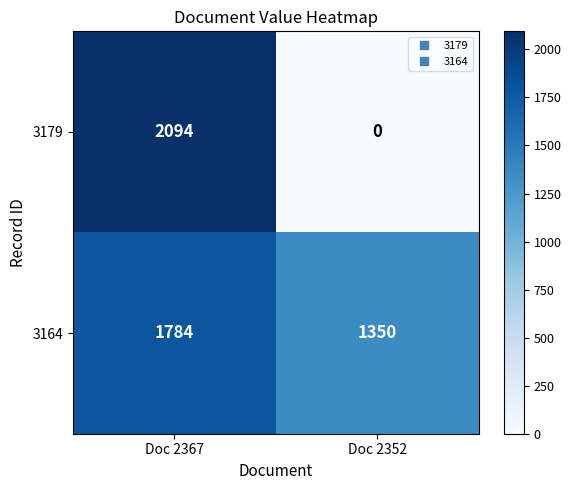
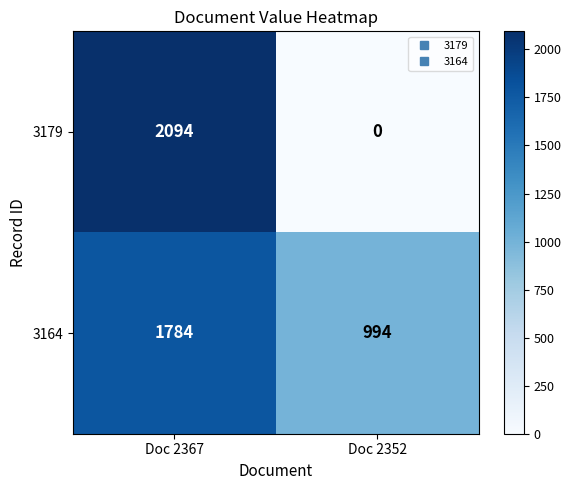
3164, Doc 2352: 1350 -> 994
